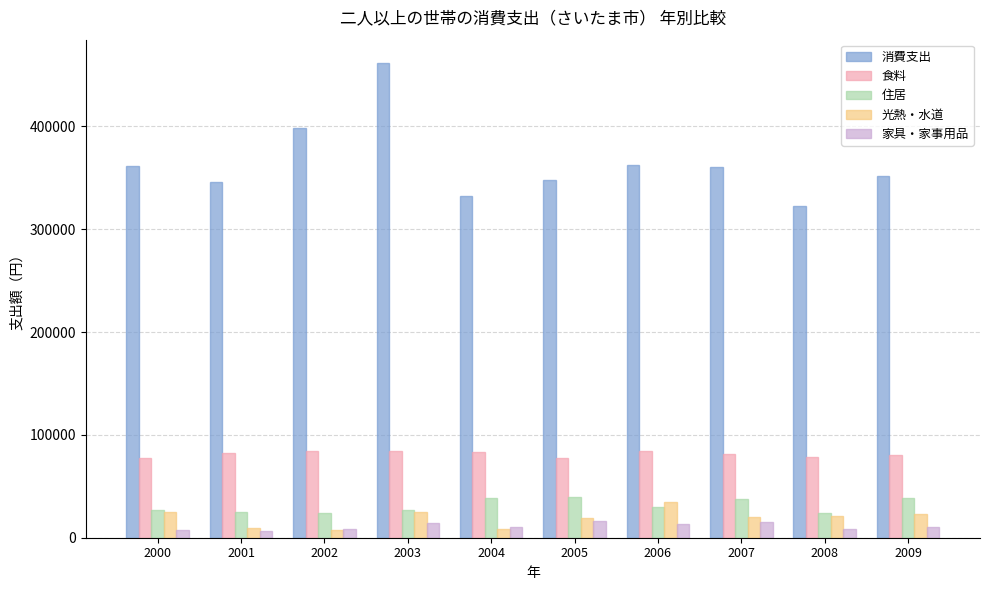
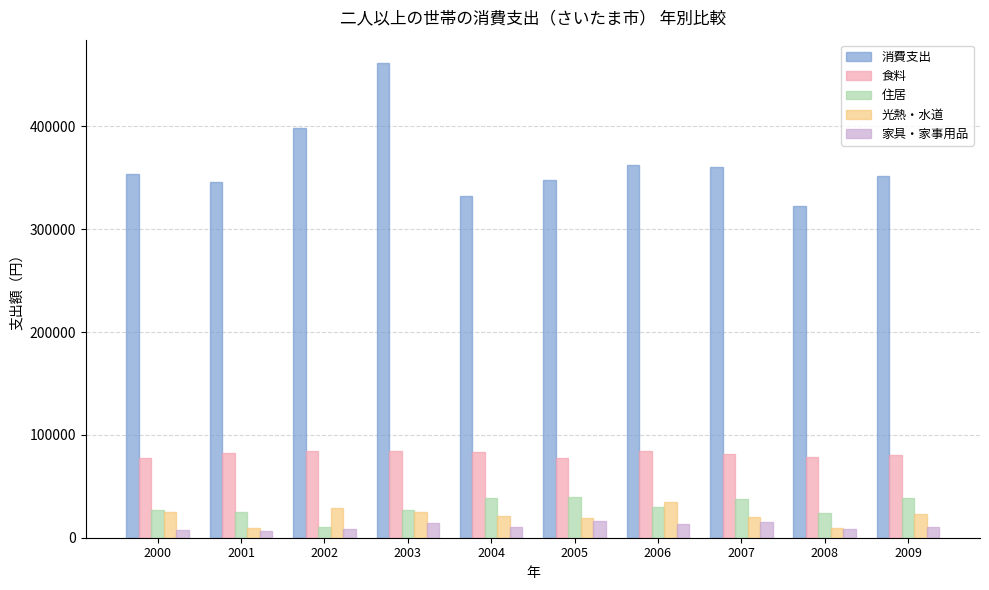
消費支出, 2000: 361000 -> 354000
住居, 2002: 24000 -> 11000
光熱・水道, 2002: 8000 -> 29000
光熱・水道, 2004: 9000 -> 21000
光熱・水道, 2008: 21000 -> 9000
